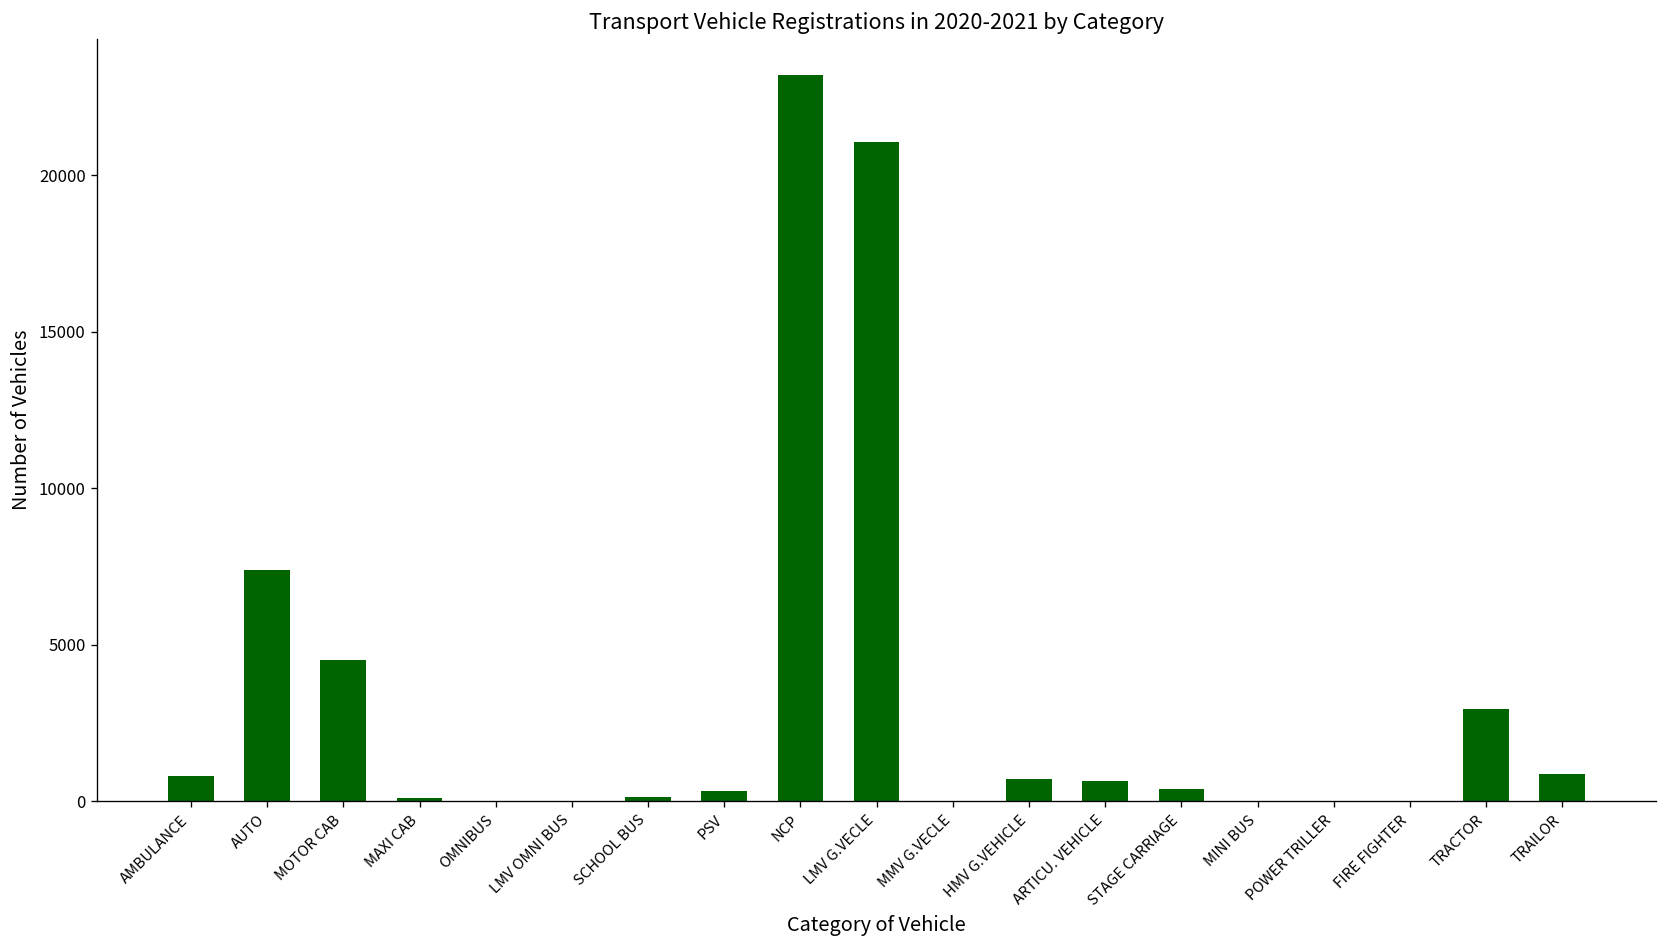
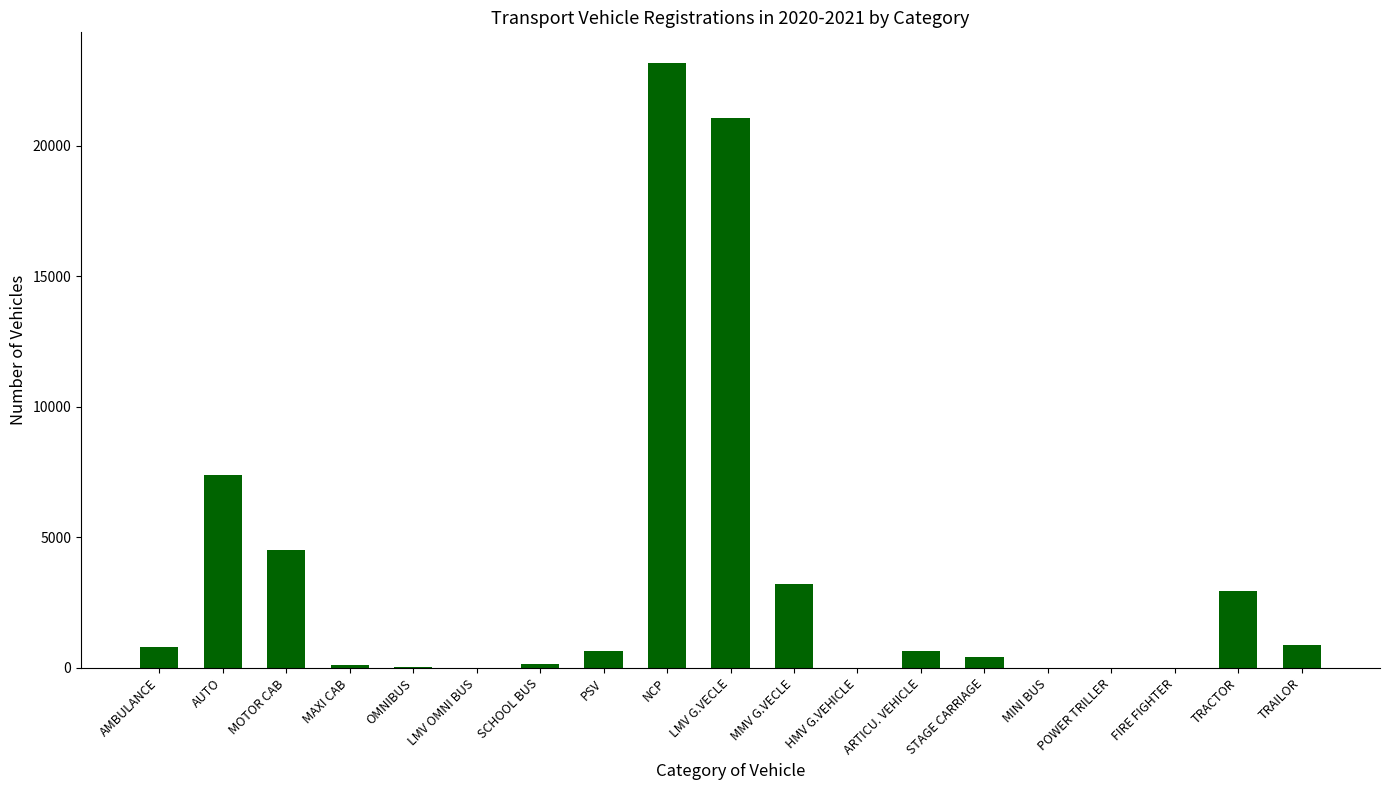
PSV: 300 -> 600
MMV G.VECLE: 0 -> 3200
HMV G.VEHICLE: 700 -> 0
